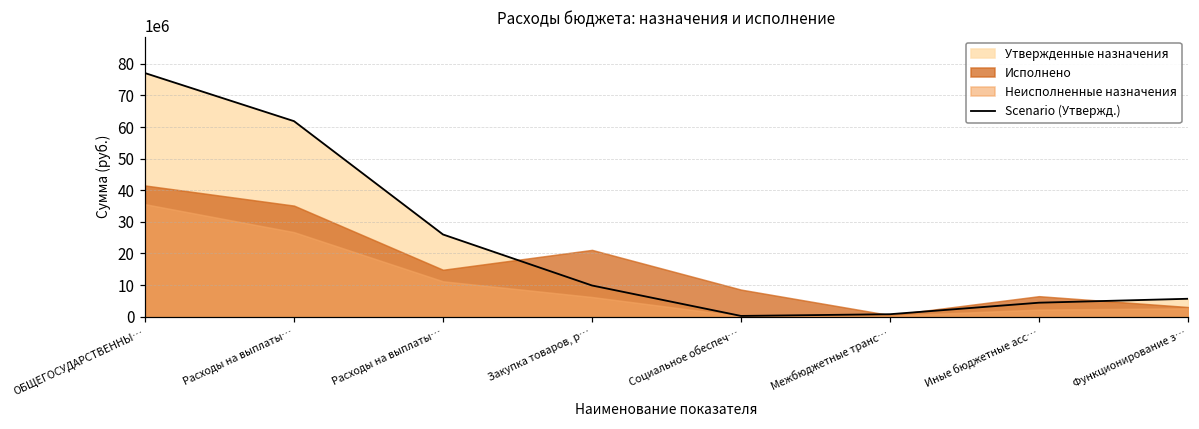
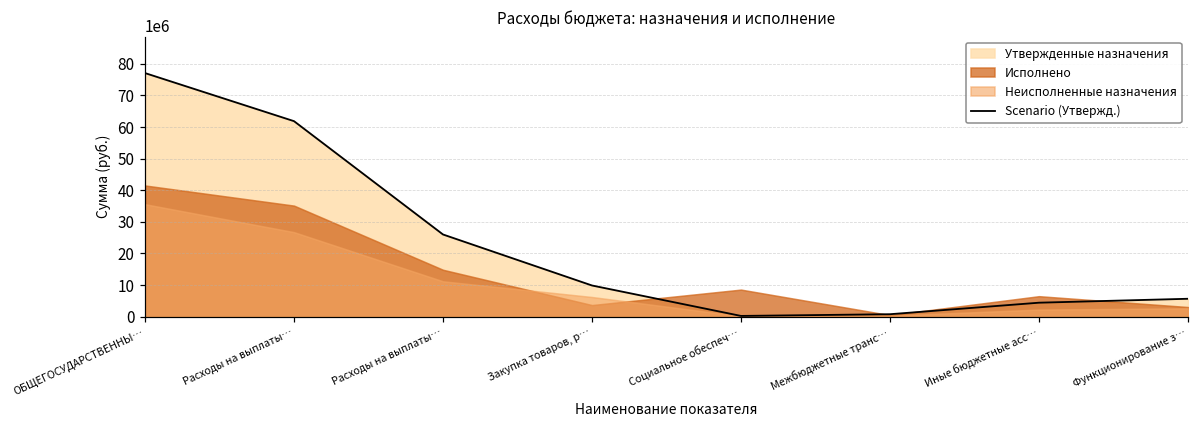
Исполнено, Закупка товаров, р…: 21000000 -> 4000000
